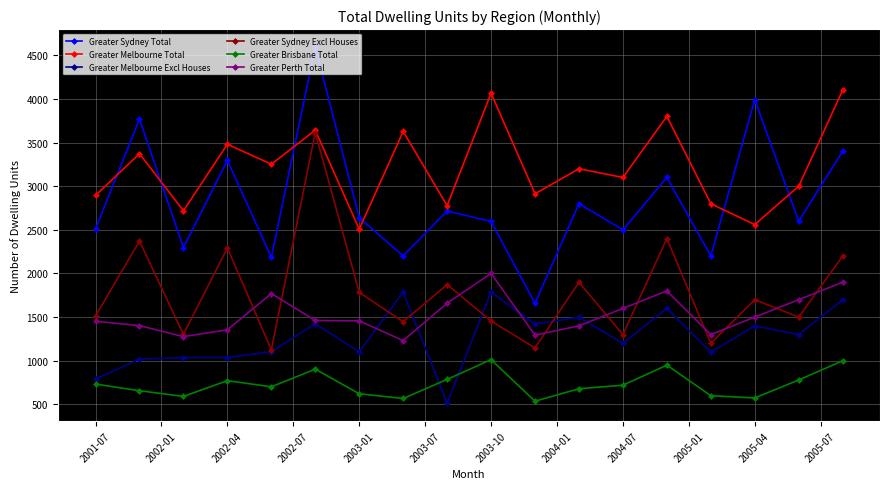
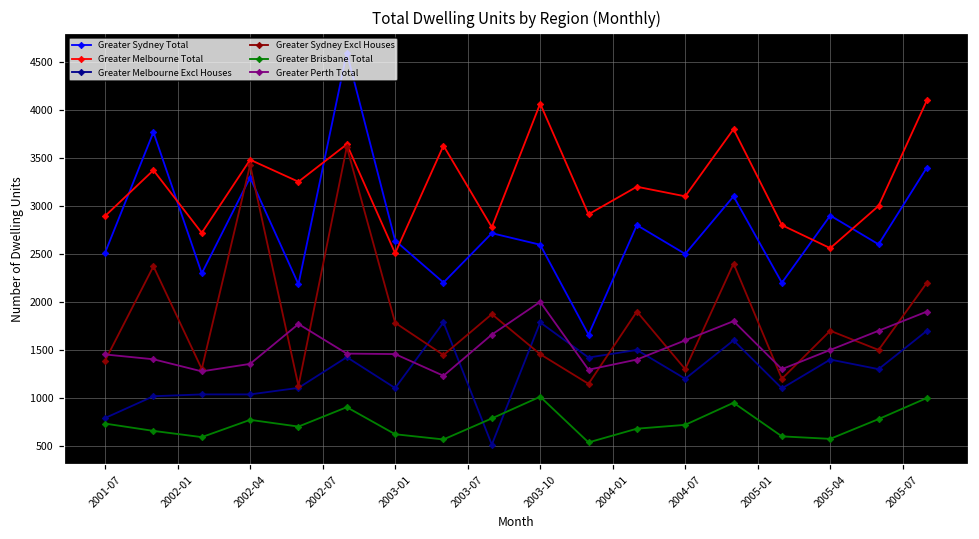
Greater Sydney Excl Houses, 2001-07: 1500 -> 1400
Greater Sydney Excl Houses, 2002-04: 2300 -> 3400
Greater Sydney Total, 2005-04: 4000 -> 2900
